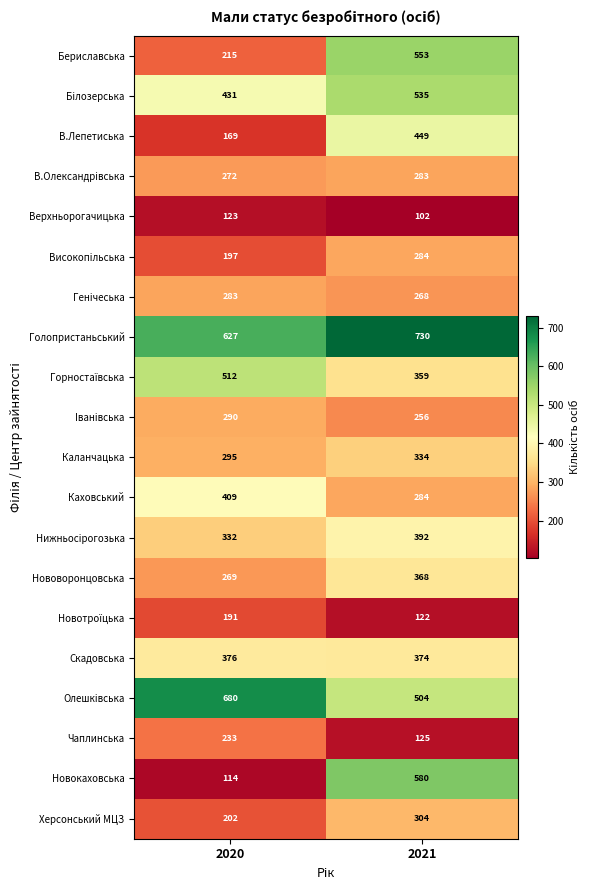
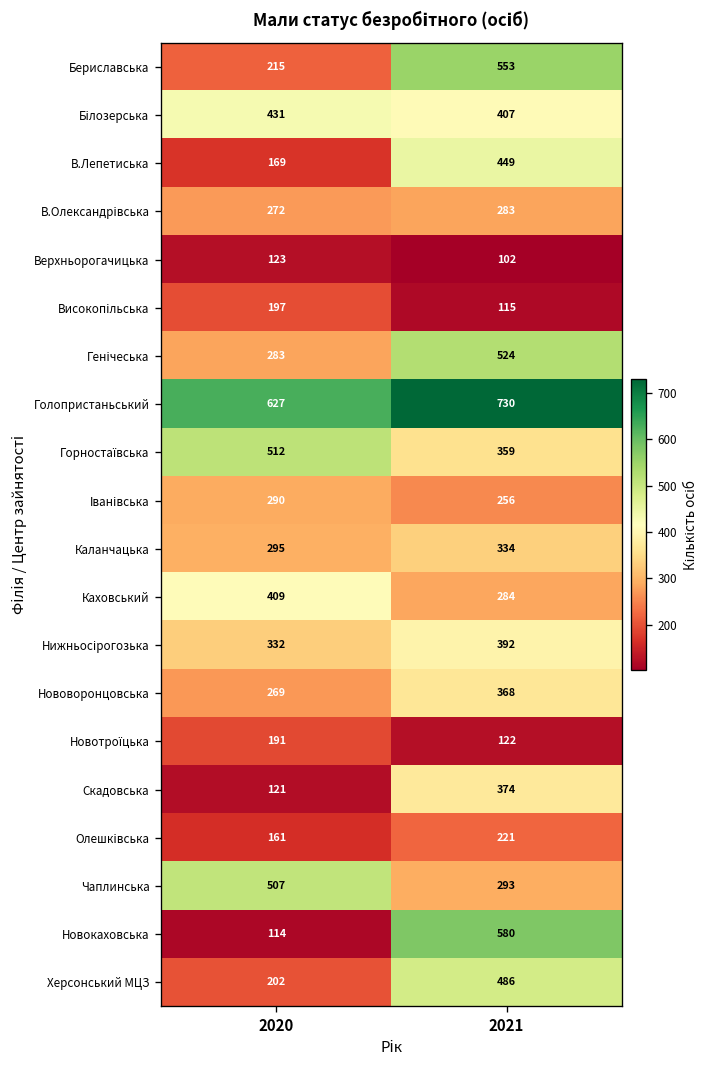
Білозерська, 2021: 535 -> 407
Високопільська, 2021: 284 -> 115
Генічеська, 2021: 268 -> 524
Скадовська, 2020: 376 -> 121
Олешківська, 2020: 680 -> 161
Олешківська, 2021: 504 -> 221
Чаплинська, 2020: 233 -> 507
Чаплинська, 2021: 125 -> 293
Херсонський МЦЗ, 2021: 304 -> 486
